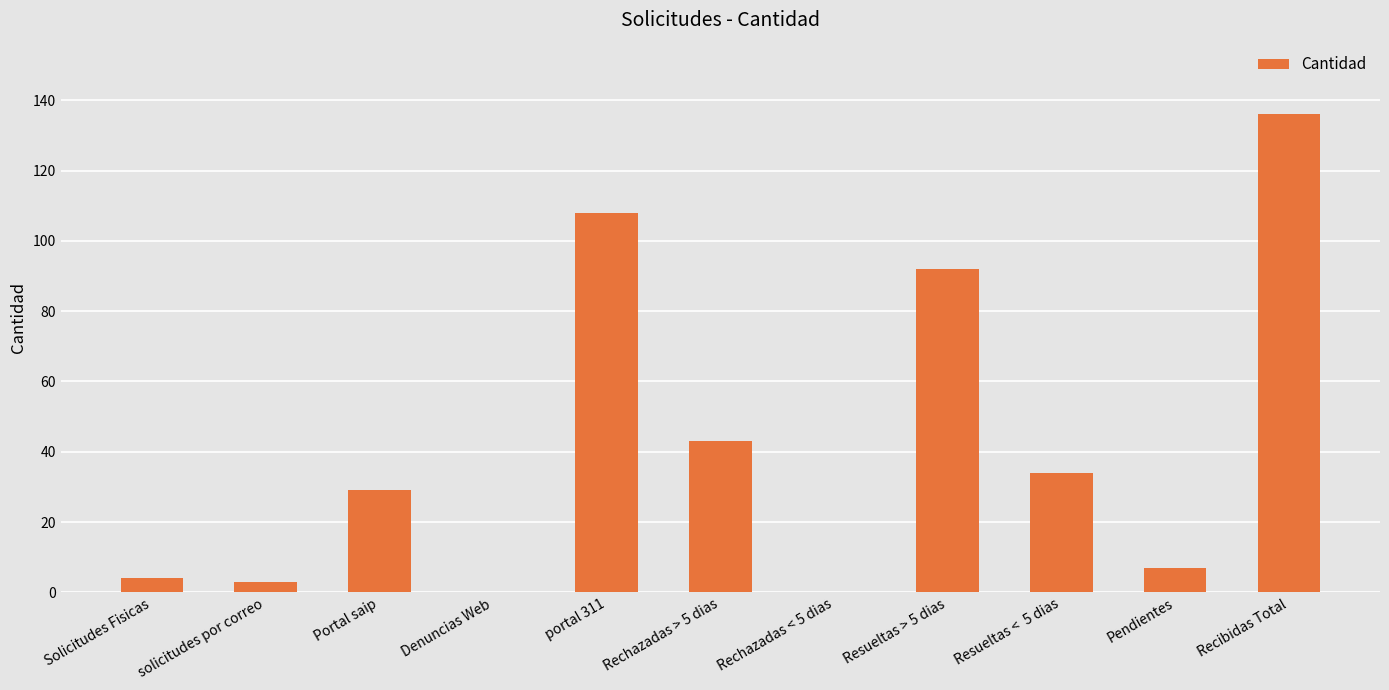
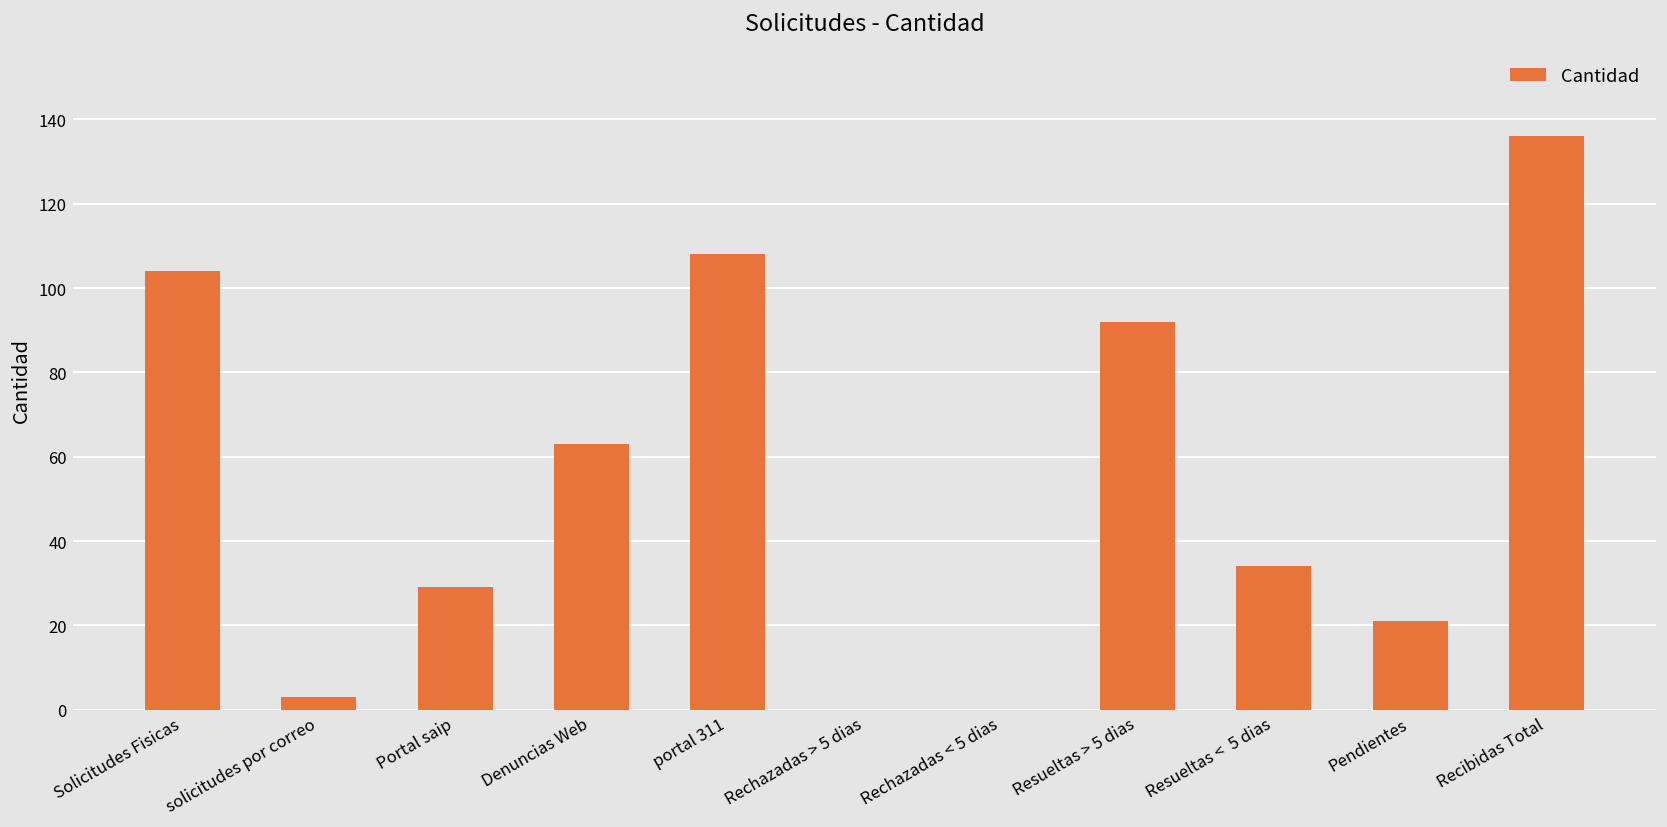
Solicitudes Fisicas: 4 -> 104
Denuncias Web: 0 -> 63
Rechazadas > 5 dias: 43 -> 0
Pendientes: 7 -> 21
